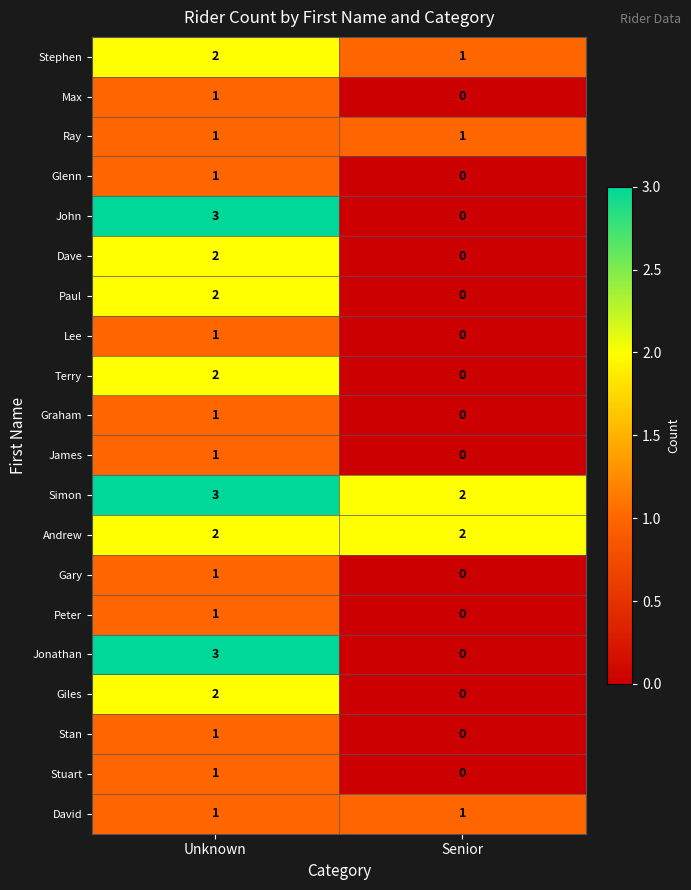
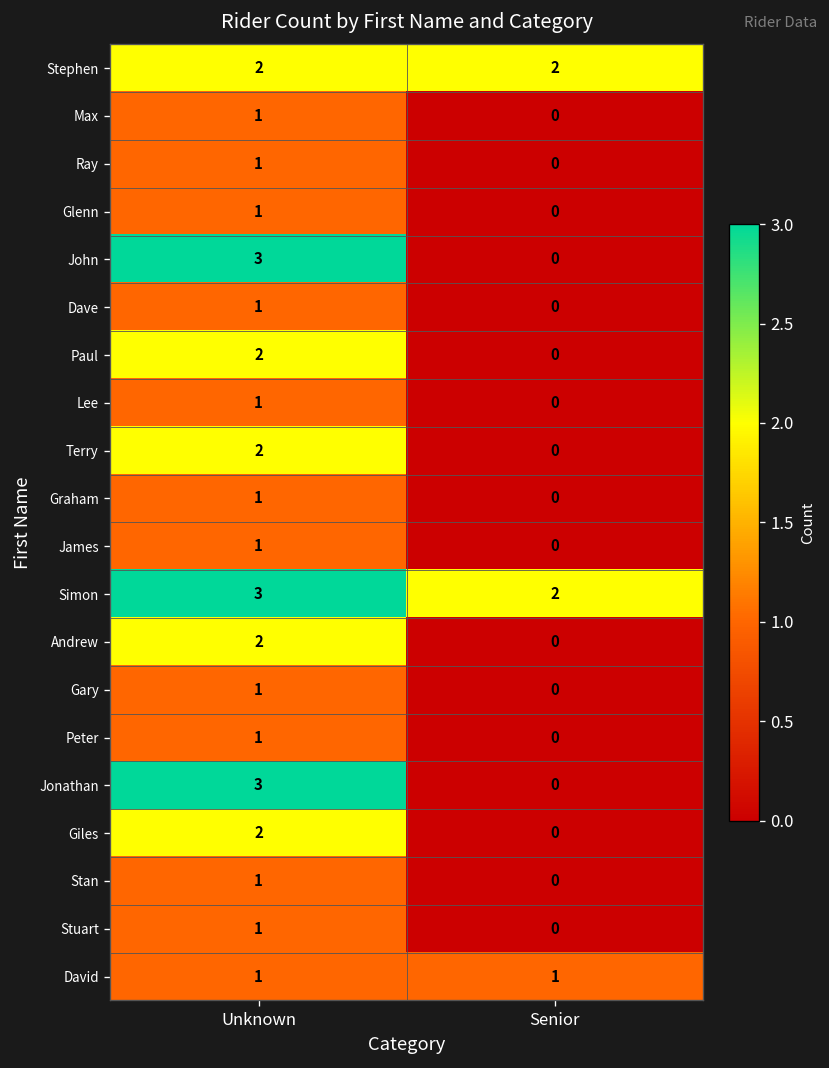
Stephen, Senior: 1 -> 2
Ray, Senior: 1 -> 0
Dave, Unknown: 2 -> 1
Andrew, Senior: 2 -> 0
